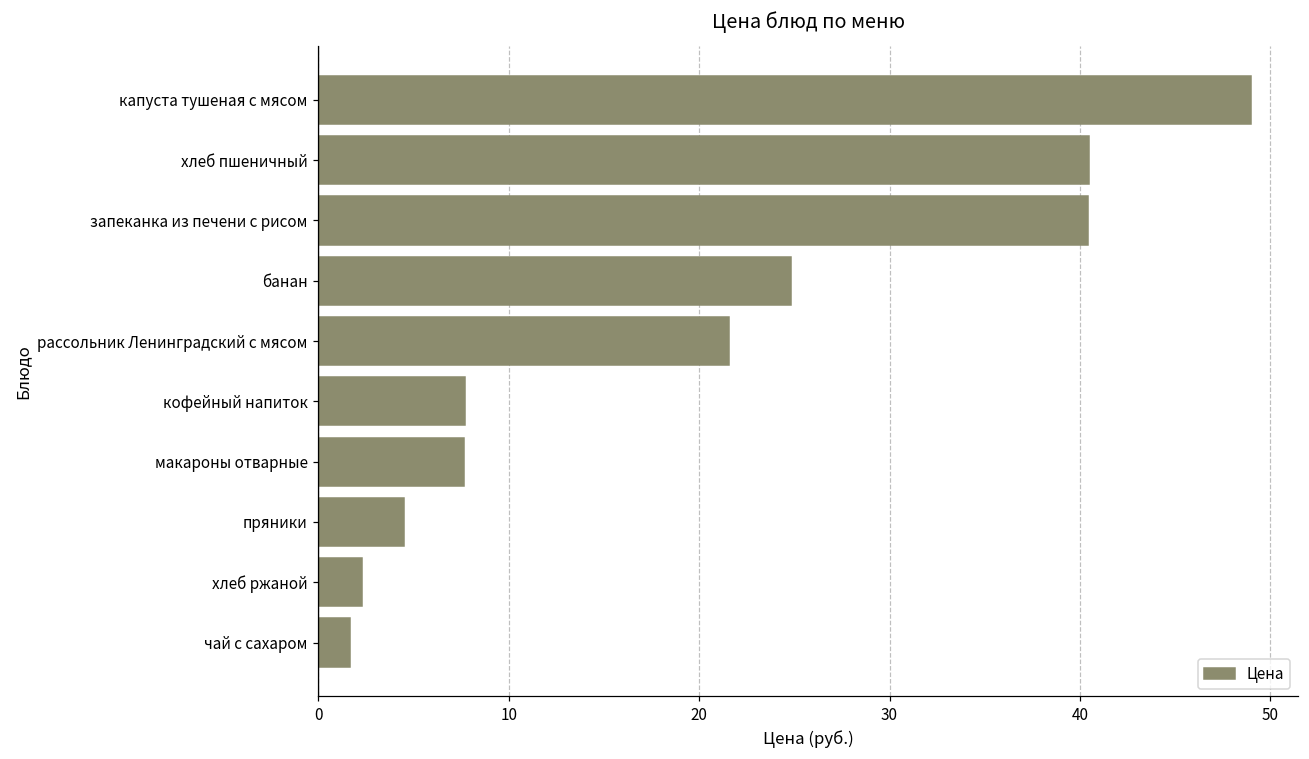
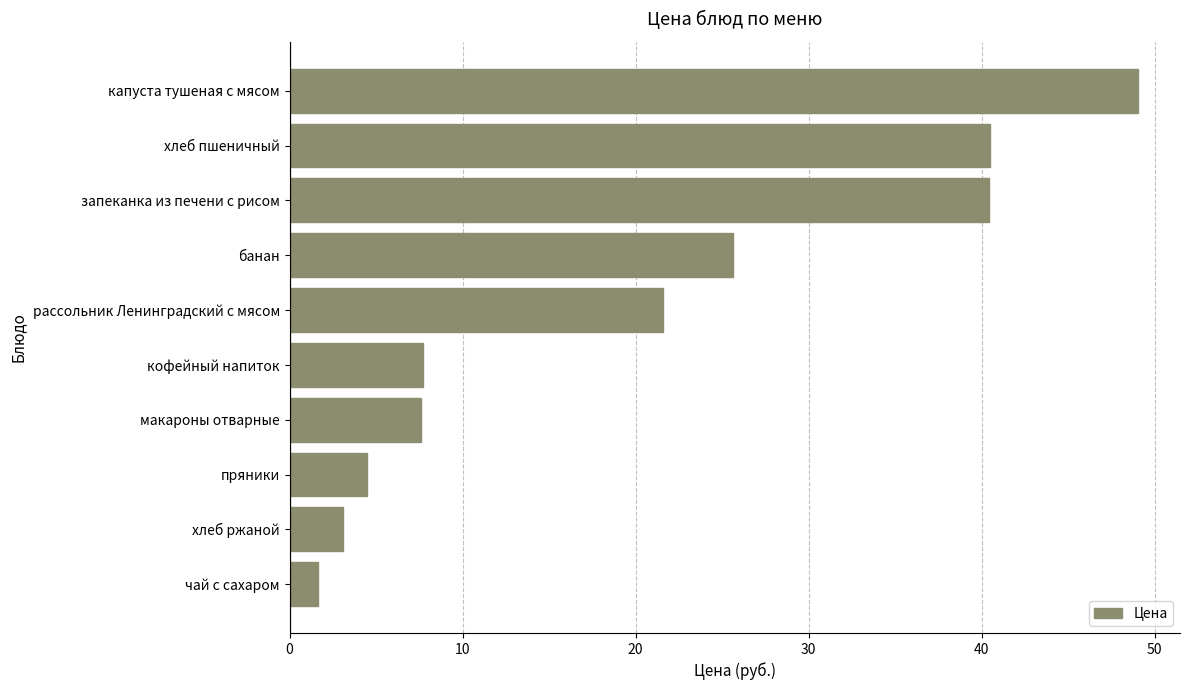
банан: 24.8 -> 25.6
хлеб ржаной: 2.3 -> 3.1
